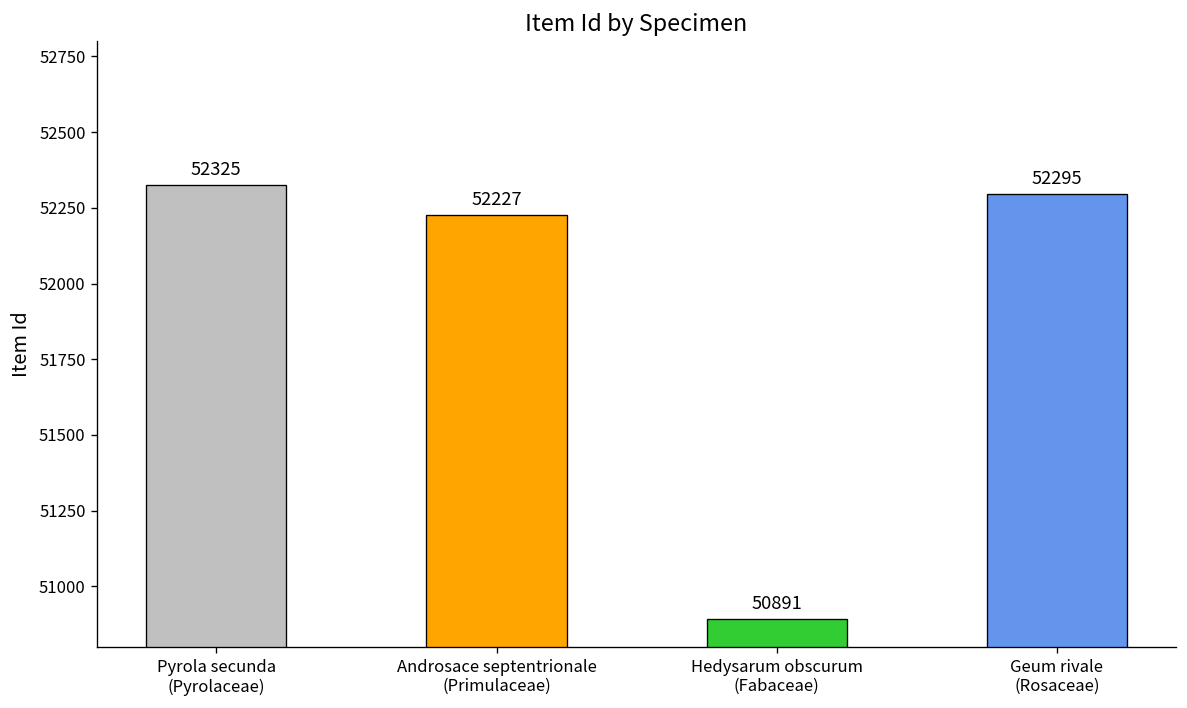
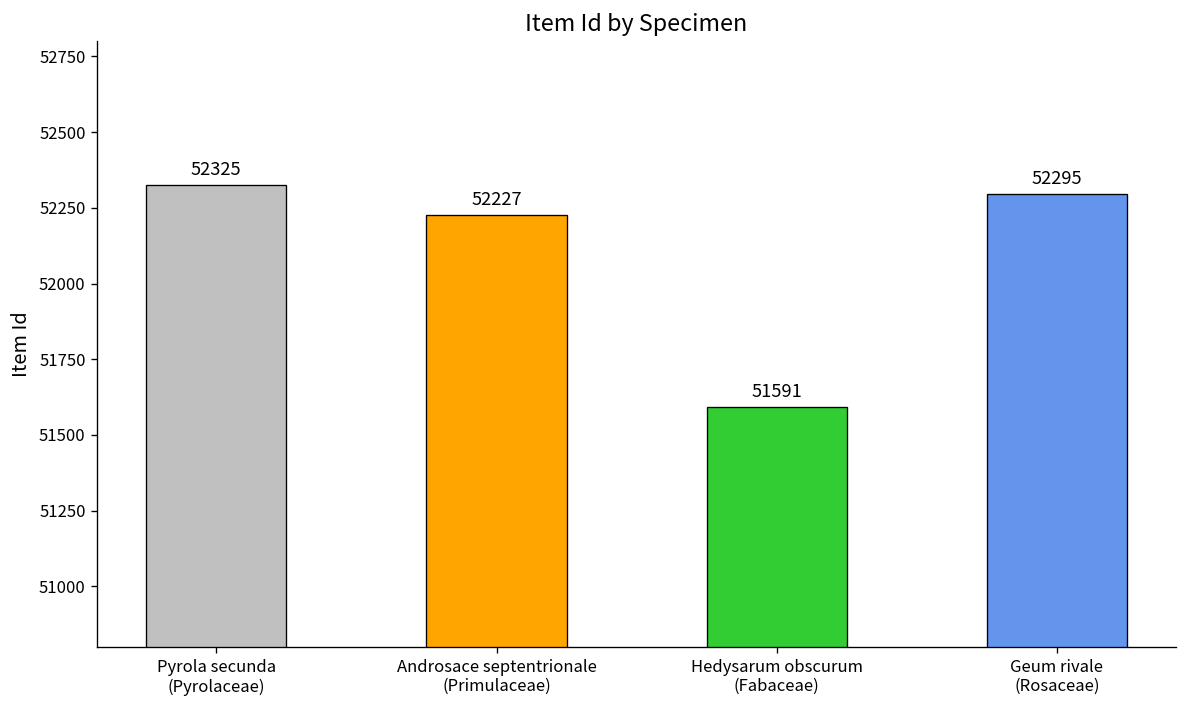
Hedysarum obscurum (Fabaceae): 50891 -> 51591
